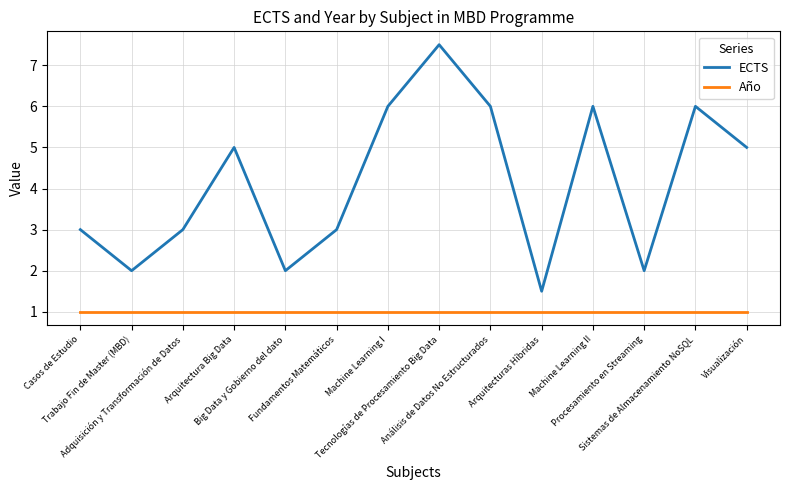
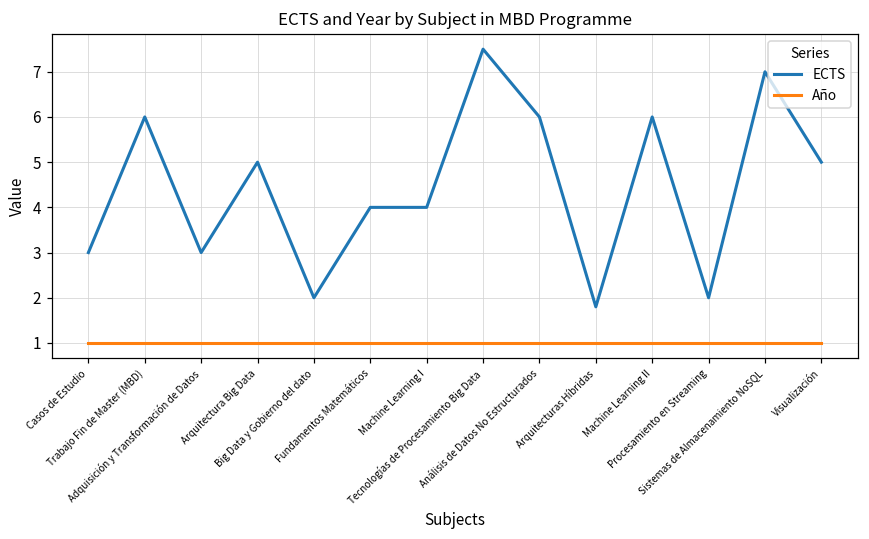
ECTS, Trabajo Fin de Master (MBD): 2 -> 6
ECTS, Fundamentos Matemáticos: 3 -> 4
ECTS, Machine Learning I: 6 -> 4
ECTS, Arquitecturas Híbridas: 1.5 -> 1.8
ECTS, Sistemas de Almacenamiento NoSQL: 6 -> 7
